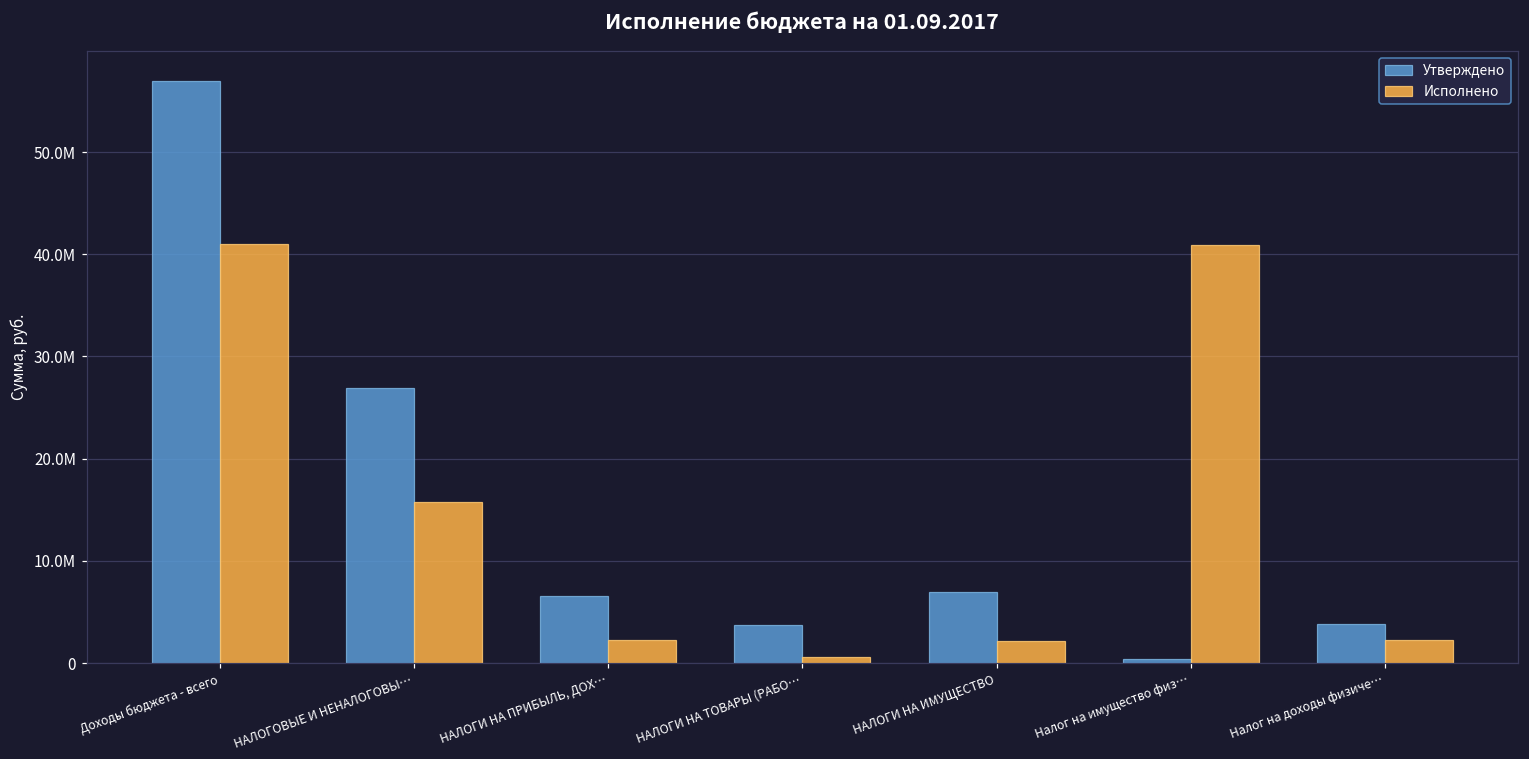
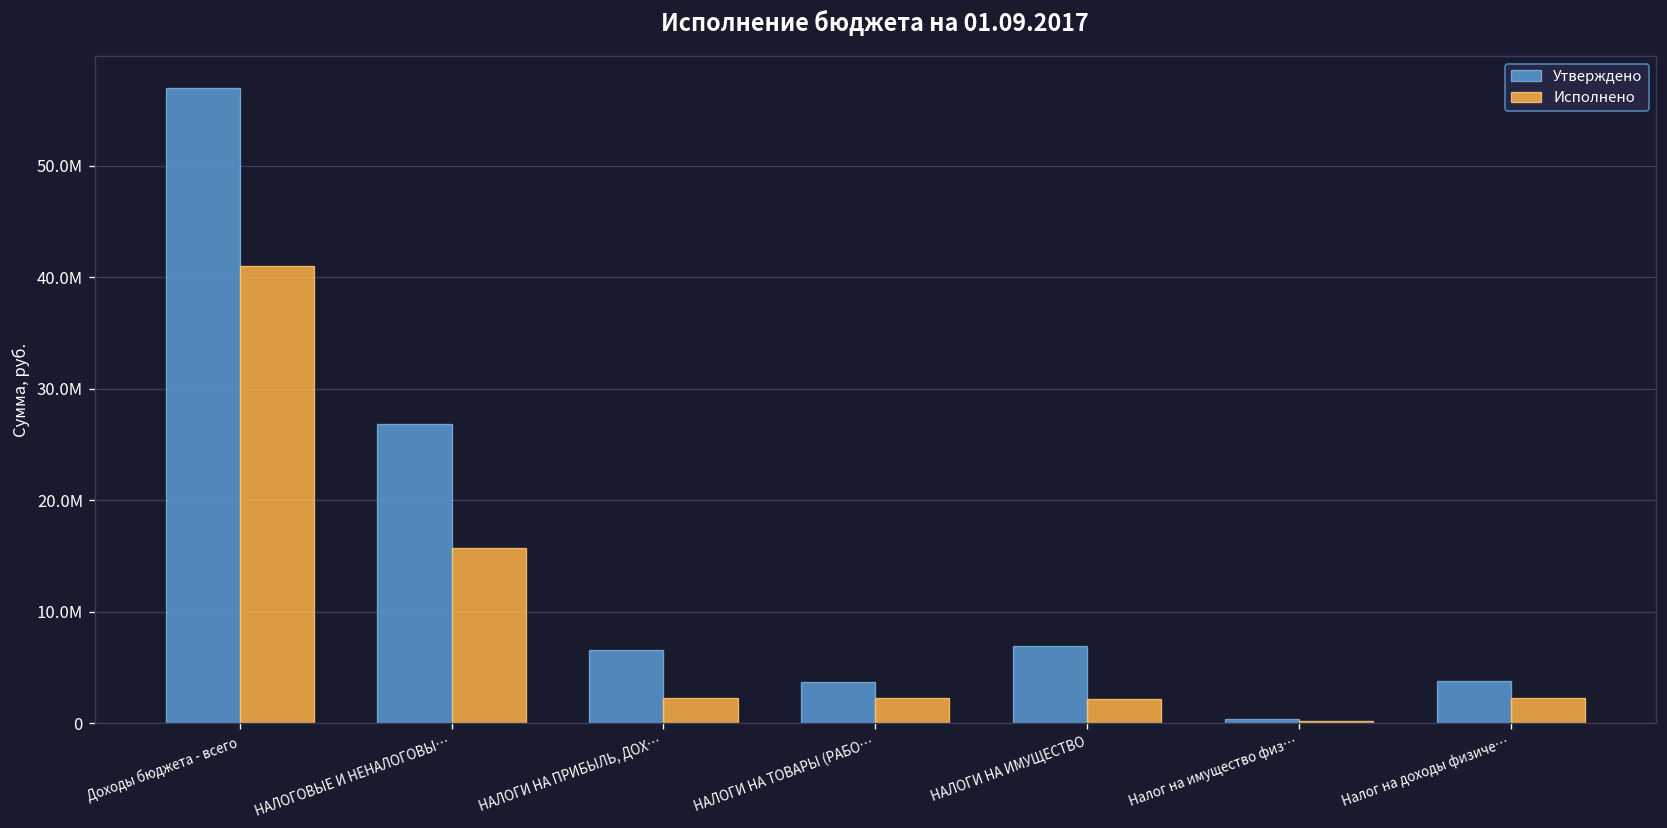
Исполнено, НАЛОГИ НА ТОВАРЫ (РАБО…: 1000000 -> 2000000
Исполнено, Налог на имущество физ…: 41000000 -> 0
